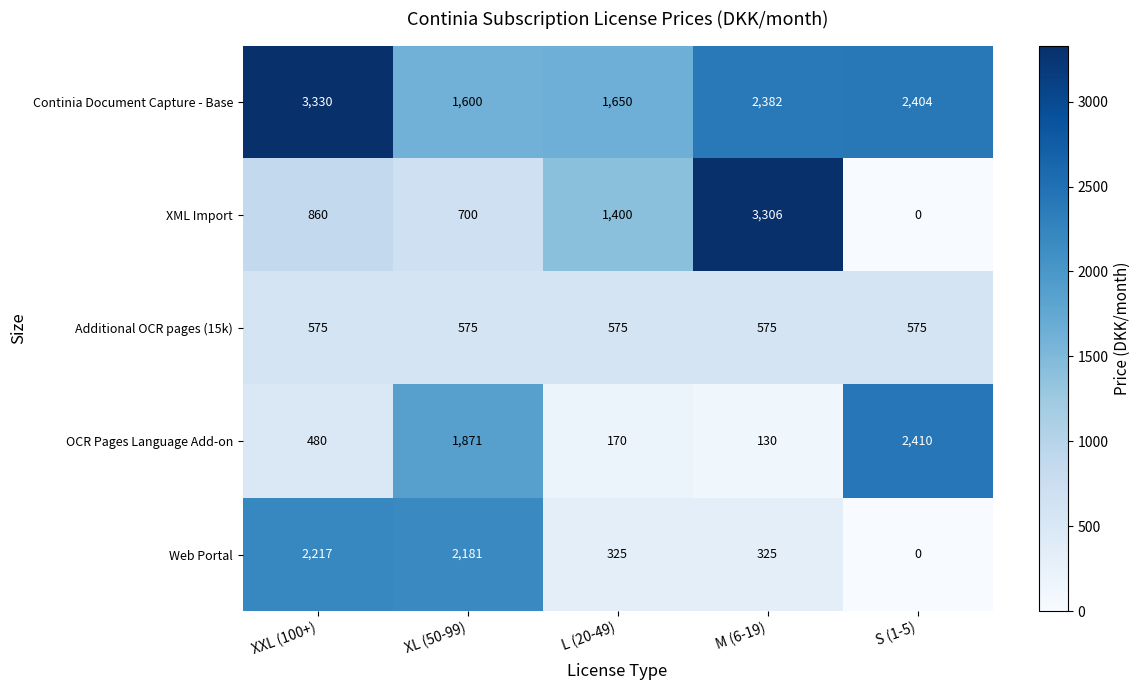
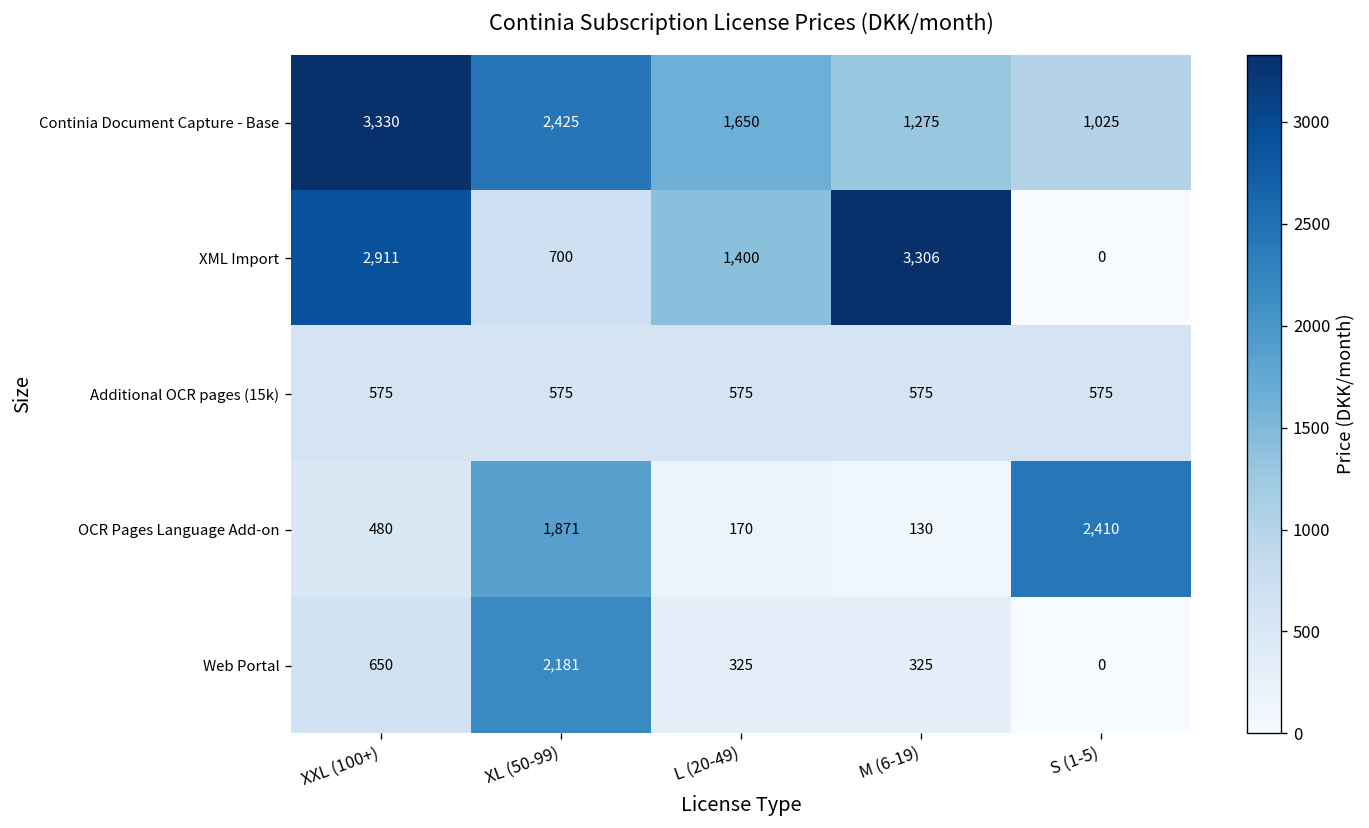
Continia Document Capture - Base, XL (50-99): 1,600 -> 2,425
Continia Document Capture - Base, M (6-19): 2,382 -> 1,275
Continia Document Capture - Base, S (1-5): 2,404 -> 1,025
XML Import, XXL (100+): 860 -> 2,911
Web Portal, XXL (100+): 2,217 -> 650
